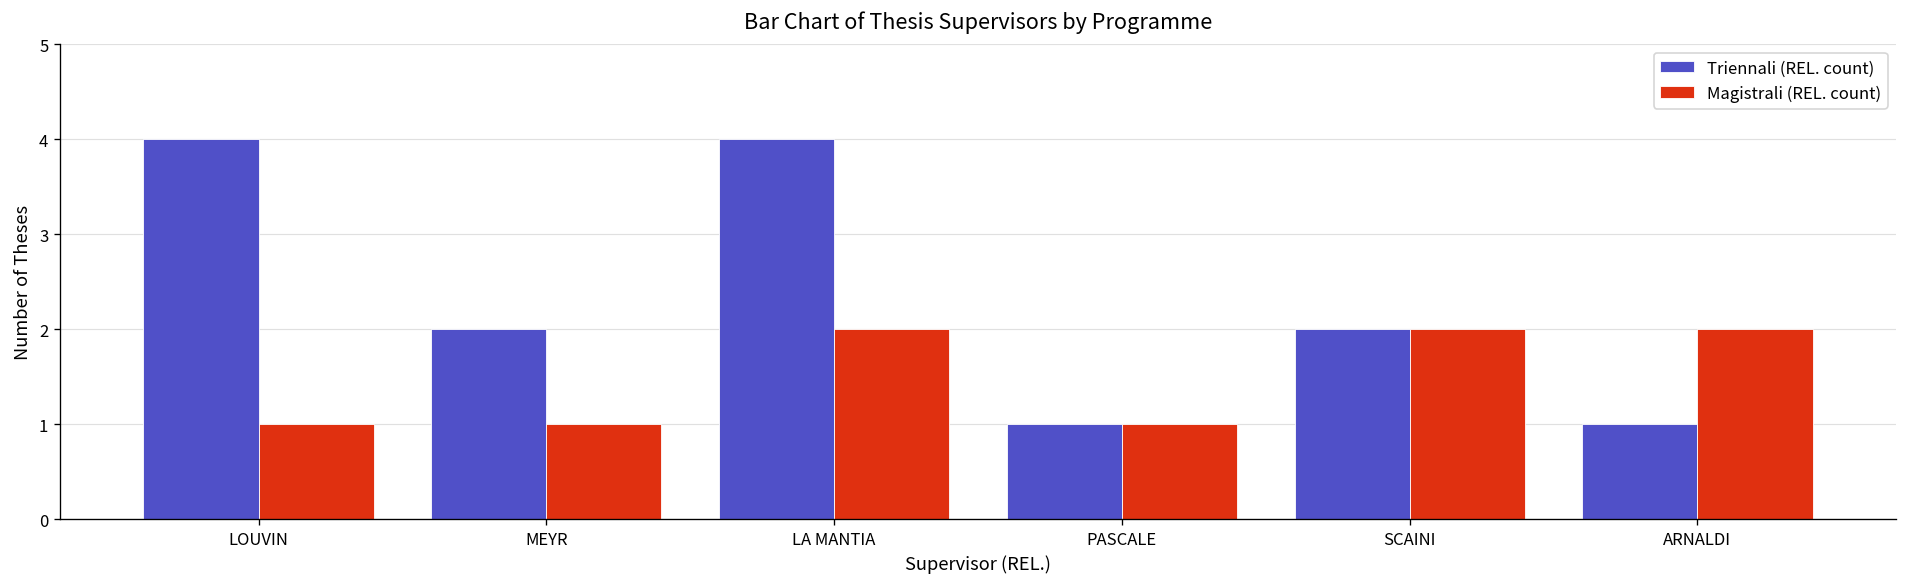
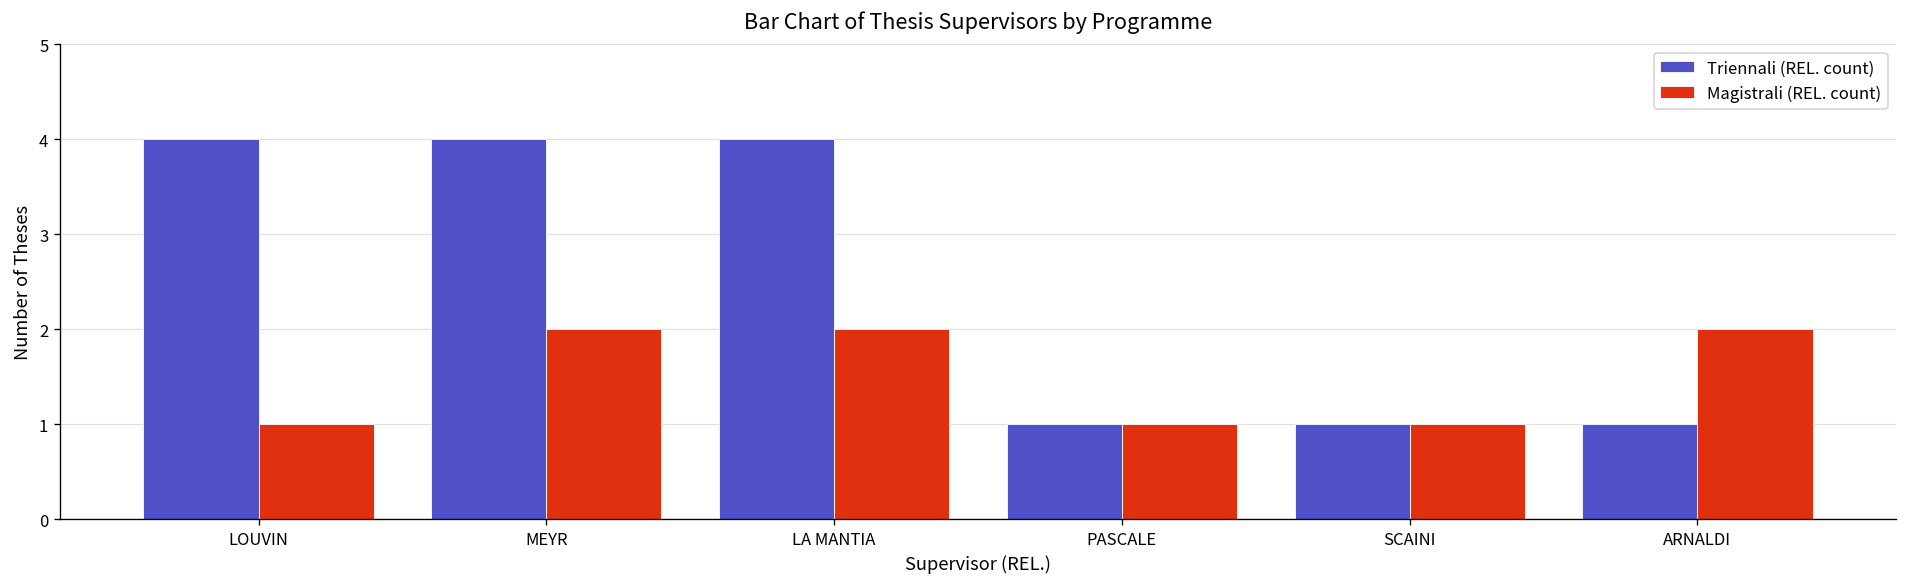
Triennali (REL. count), MEYR: 2 -> 4
Magistrali (REL. count), MEYR: 1 -> 2
Triennali (REL. count), SCAINI: 2 -> 1
Magistrali (REL. count), SCAINI: 2 -> 1
